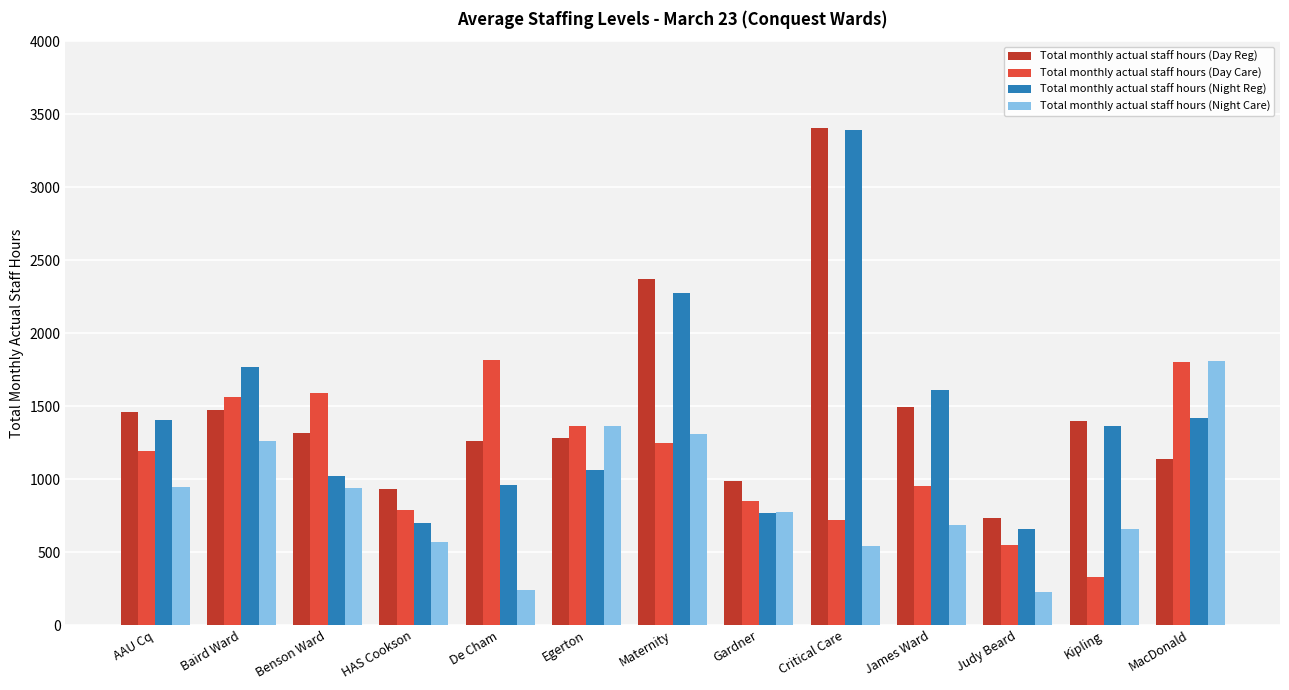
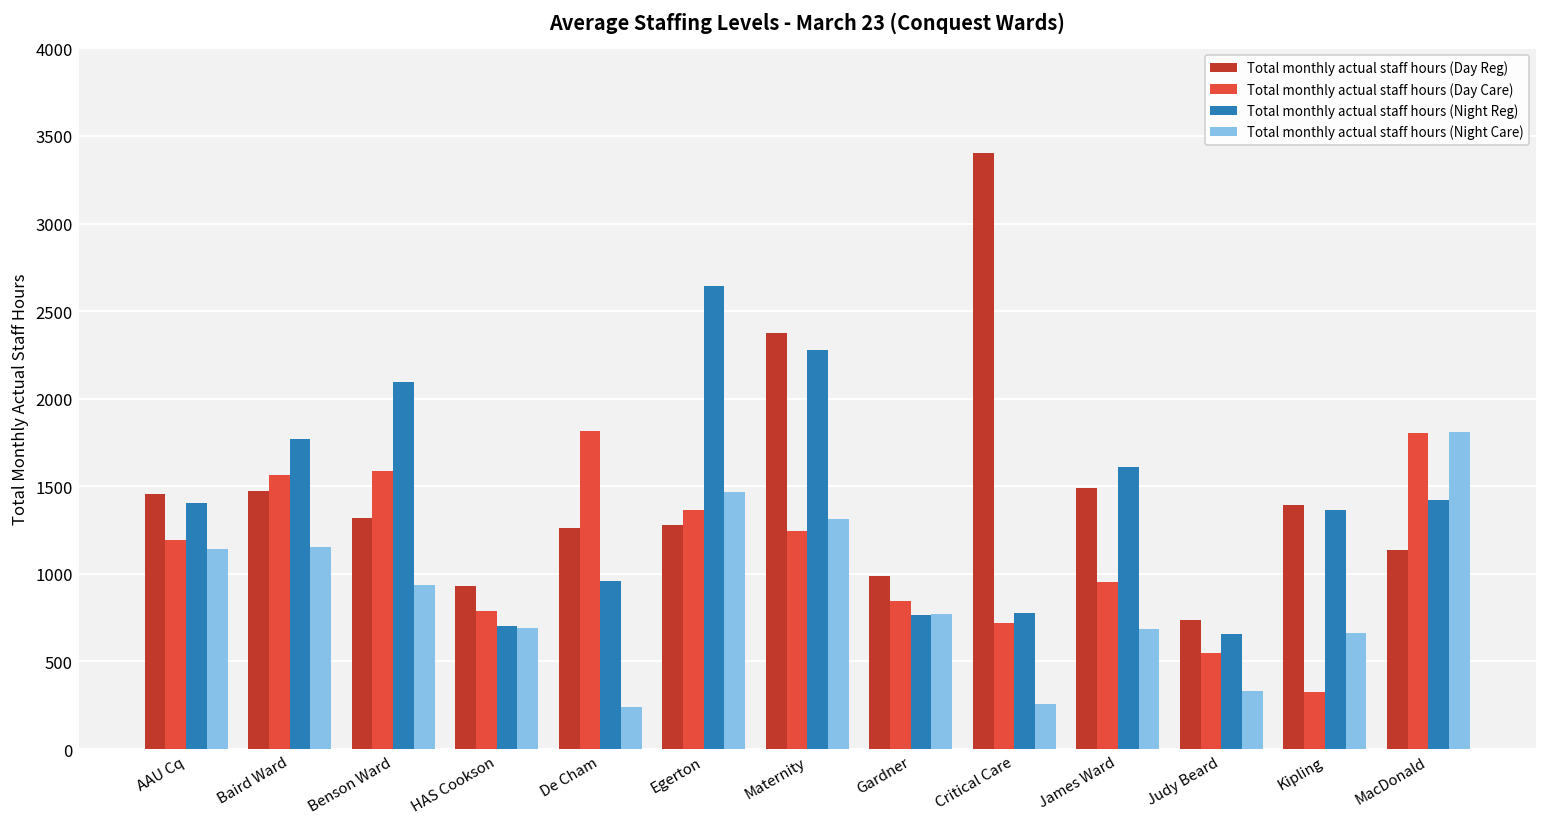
Total monthly actual staff hours (Night Care), AAU Cq: 950 -> 1140
Total monthly actual staff hours (Night Care), Baird Ward: 1260 -> 1160
Total monthly actual staff hours (Night Reg), Benson Ward: 1020 -> 2090
Total monthly actual staff hours (Night Care), HAS Cookson: 570 -> 690
Total monthly actual staff hours (Night Reg), Egerton: 1060 -> 2640
Total monthly actual staff hours (Night Care), Egerton: 1370 -> 1470
Total monthly actual staff hours (Night Reg), Critical Care: 3390 -> 780
Total monthly actual staff hours (Night Care), Critical Care: 540 -> 260
Total monthly actual staff hours (Night Care), Judy Beard: 230 -> 330
